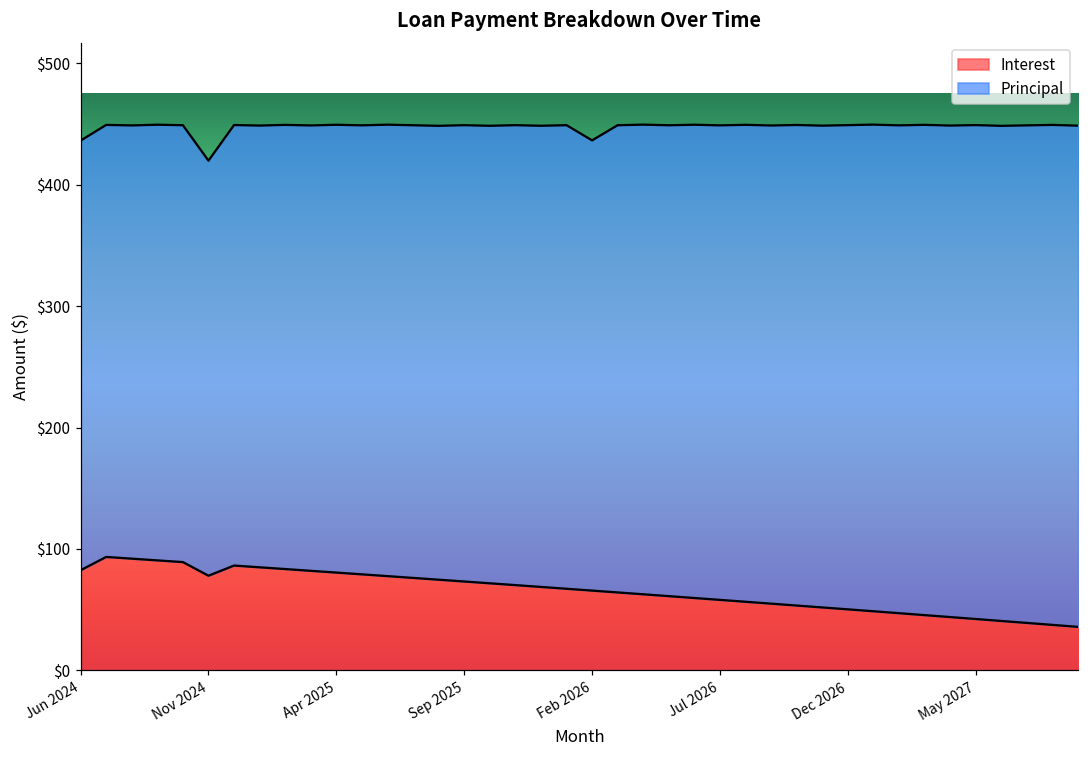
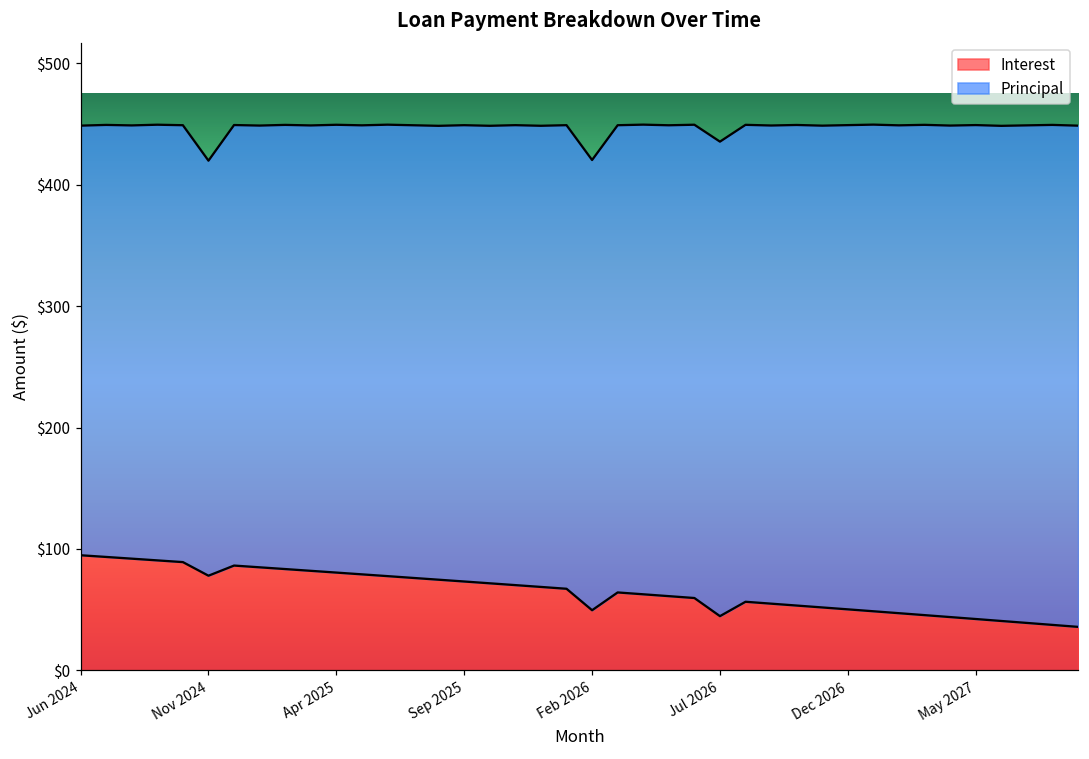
Interest, Jun 2024: $82 -> $95
Interest, Feb 2026: $66 -> $49
Interest, Jul 2026: $58 -> $45
